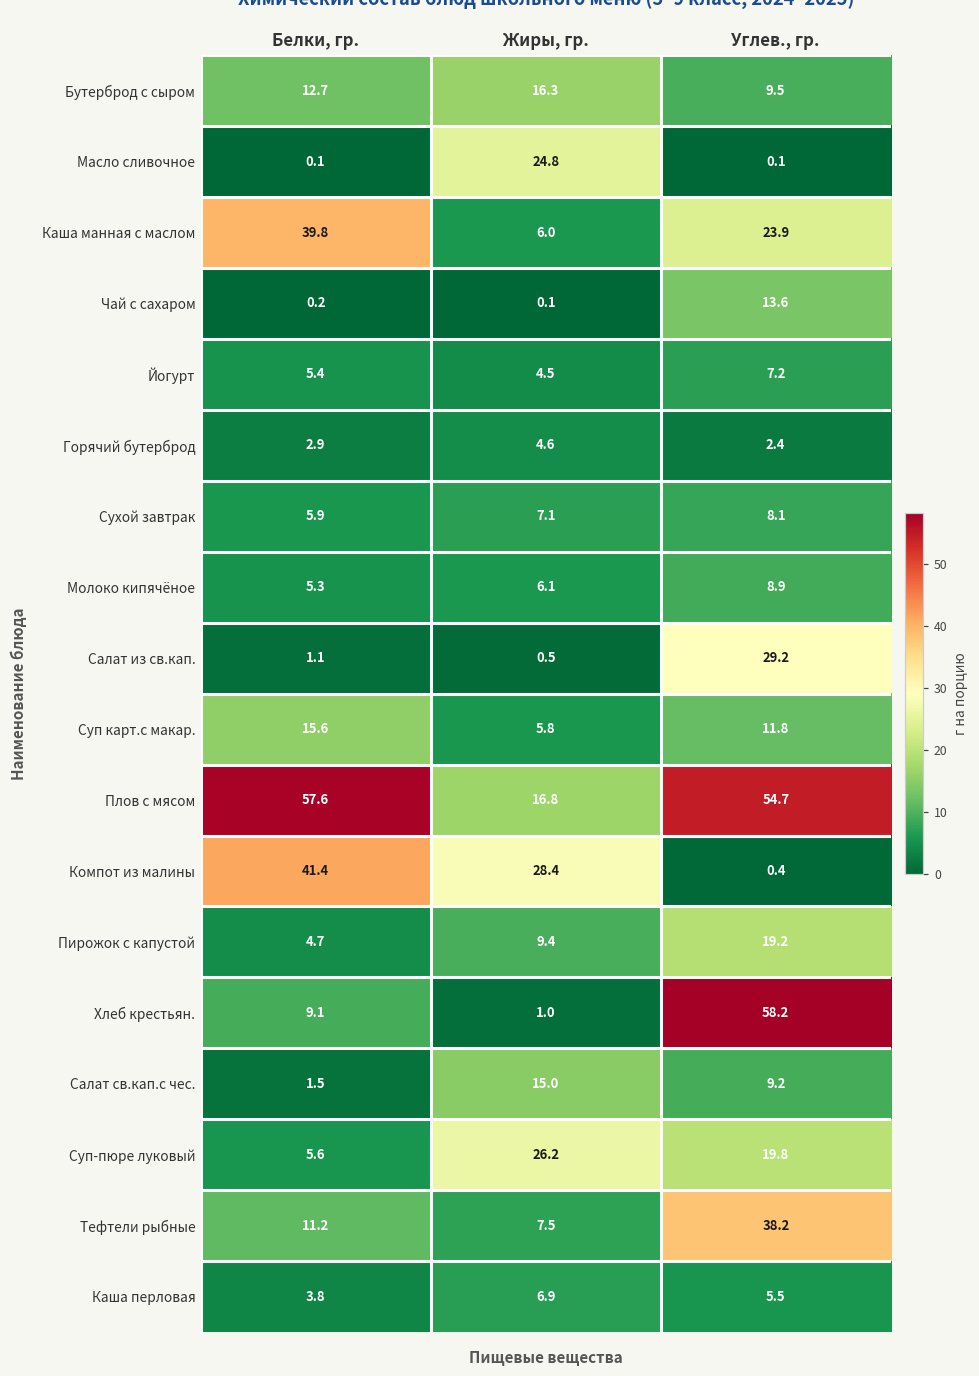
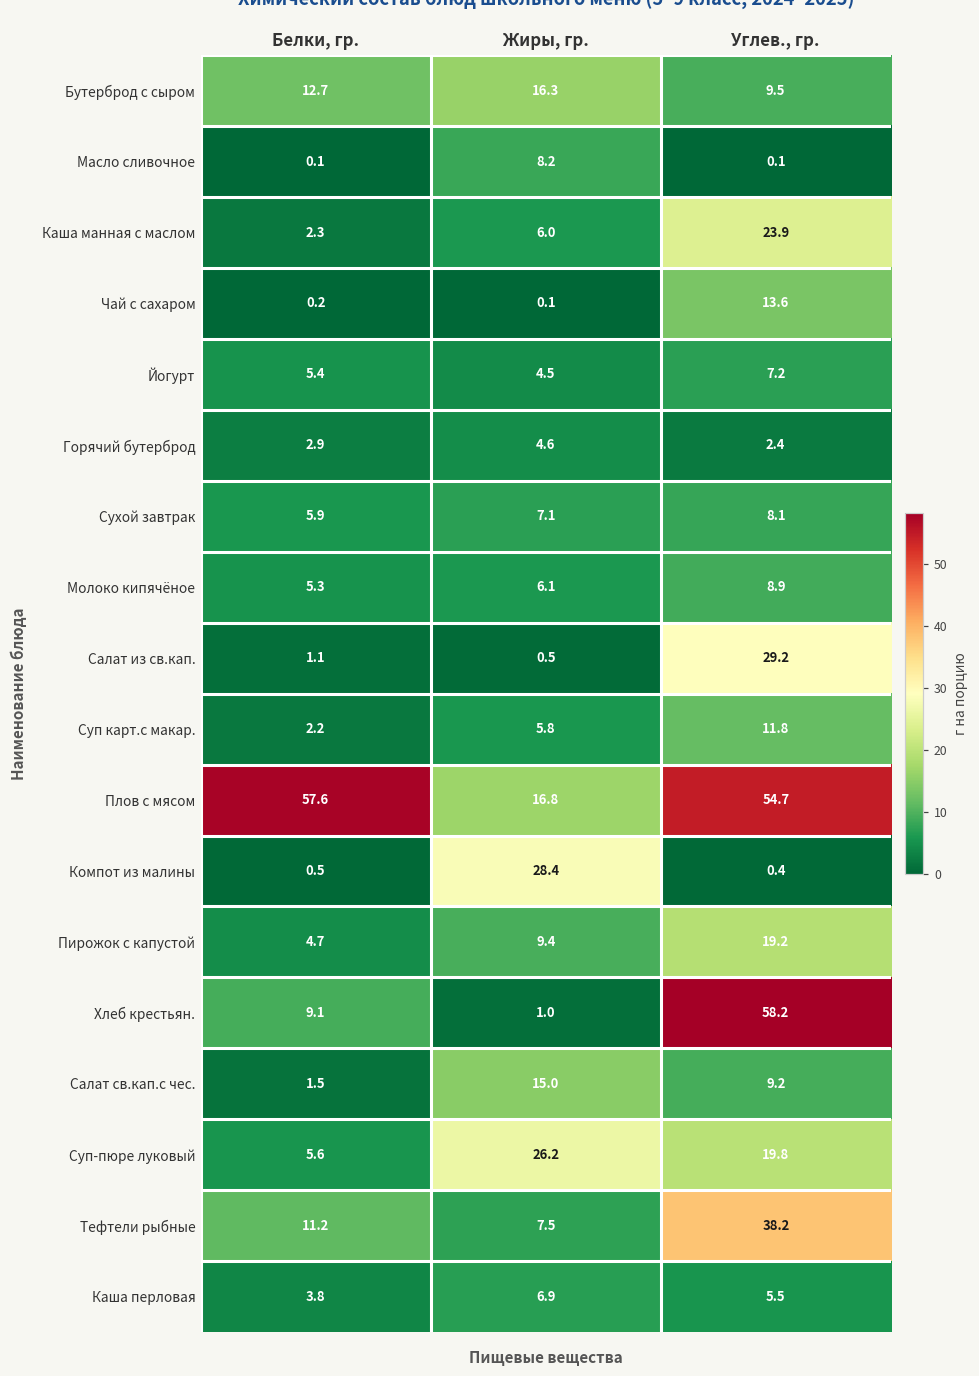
Масло сливочное, Жиры, гр.: 24.8 -> 8.2
Каша манная с маслом, Белки, гр.: 39.8 -> 2.3
Суп карт.с макар., Белки, гр.: 15.6 -> 2.2
Компот из малины, Белки, гр.: 41.4 -> 0.5
